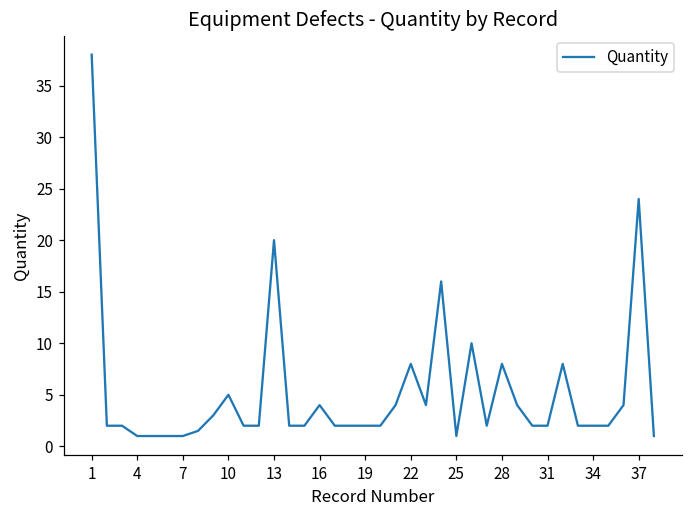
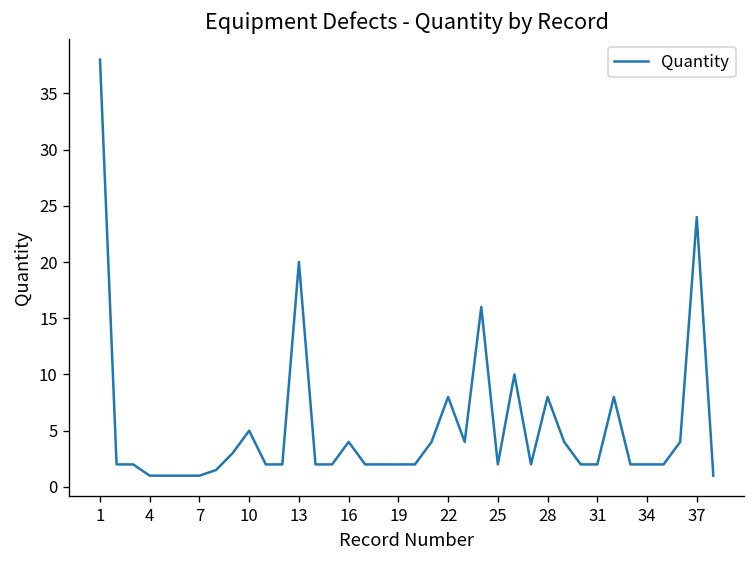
25: 1 -> 2
